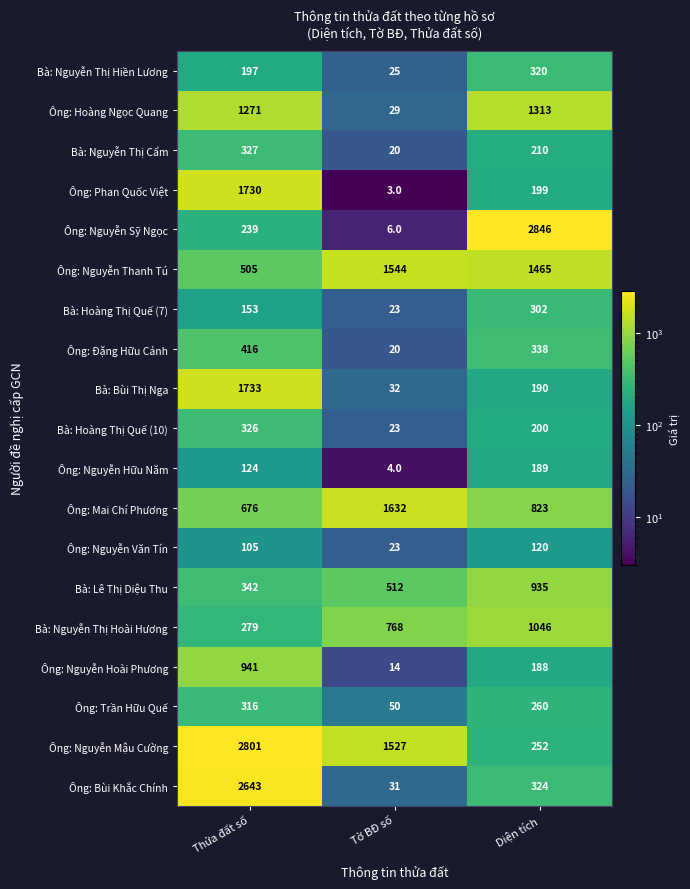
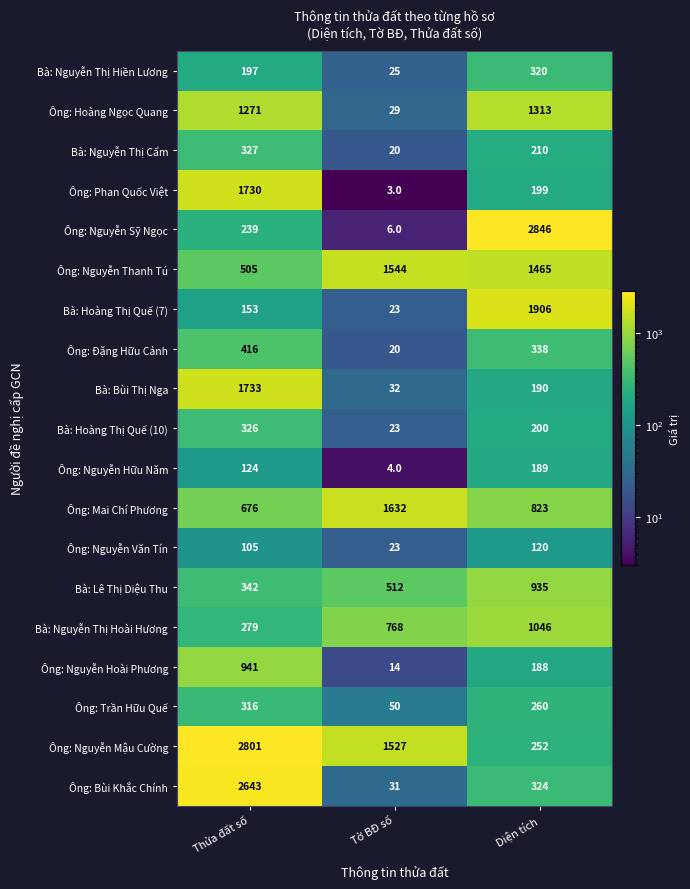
Bà: Hoàng Thị Quế (7), Diện tích: 302 -> 1906
